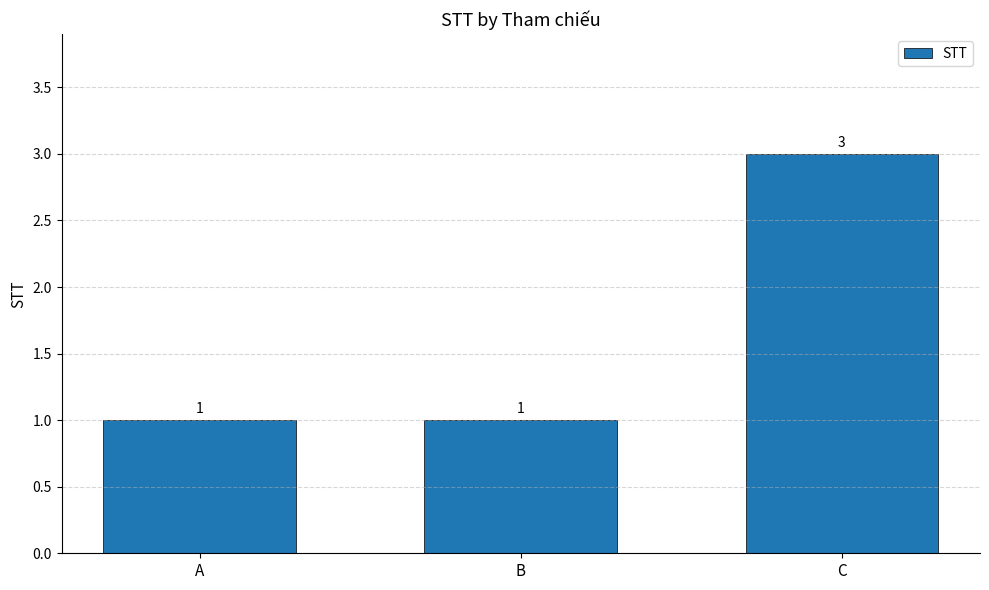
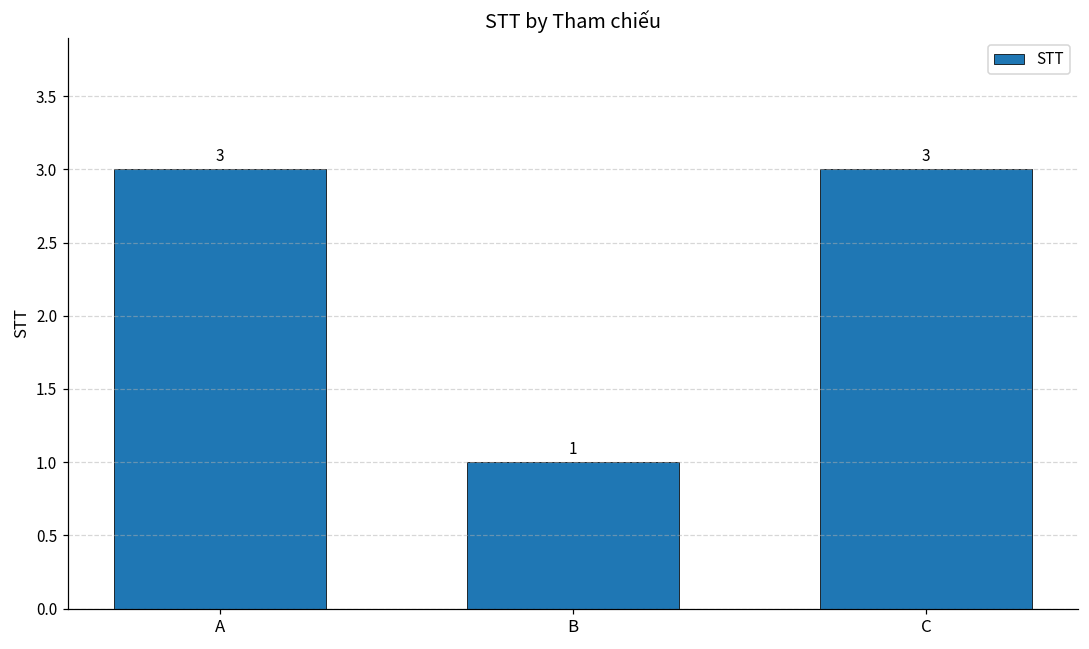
A: 1 -> 3
